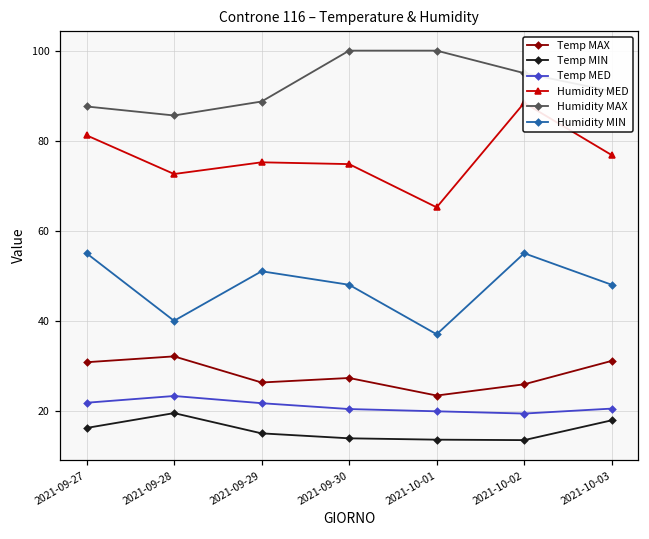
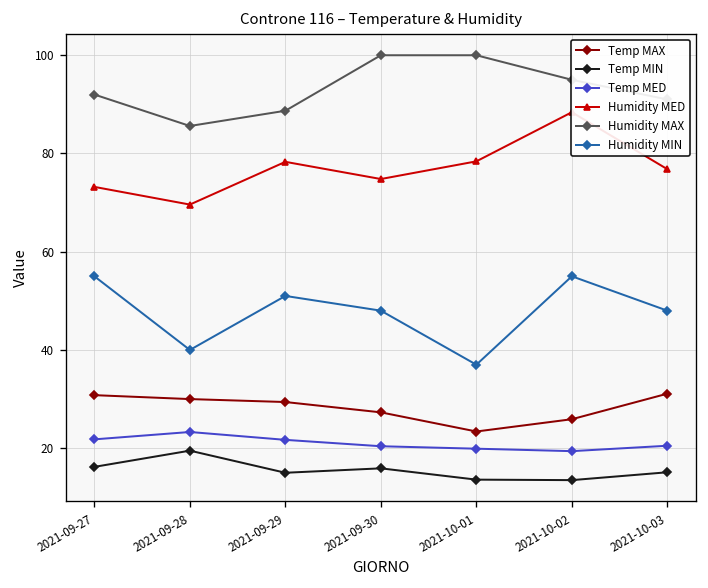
Humidity MED, 2021-09-27: 81 -> 73
Humidity MAX, 2021-09-27: 88 -> 92
Temp MAX, 2021-09-28: 32 -> 30
Humidity MED, 2021-09-28: 73 -> 70
Temp MAX, 2021-09-29: 26 -> 29
Humidity MED, 2021-09-29: 75 -> 78
Temp MIN, 2021-09-30: 14 -> 16
Humidity MED, 2021-10-01: 65 -> 78
Temp MIN, 2021-10-03: 18 -> 15
